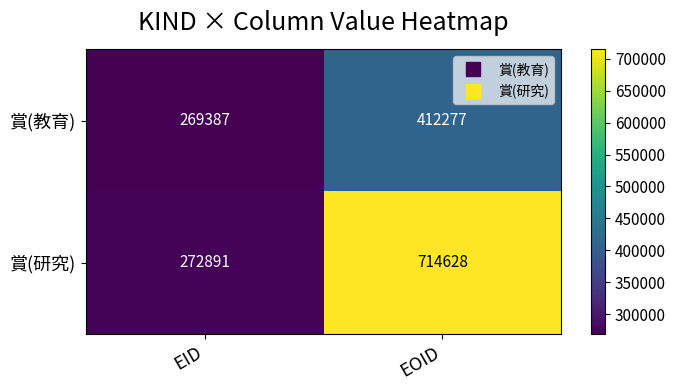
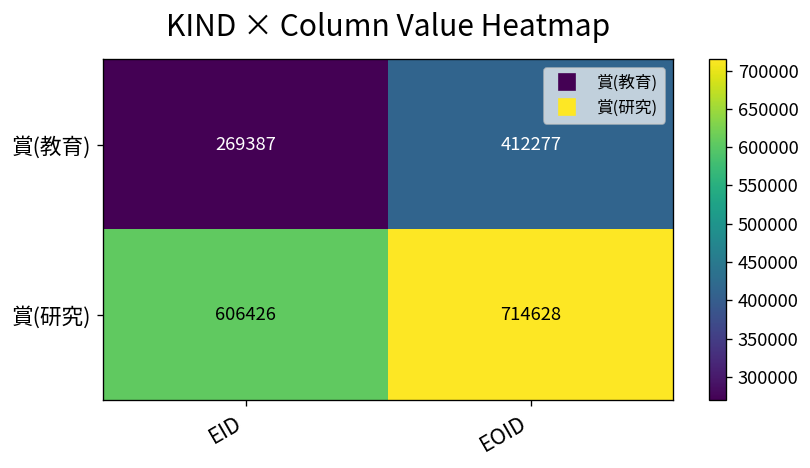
賞(研究), EID: 272891 -> 606426
